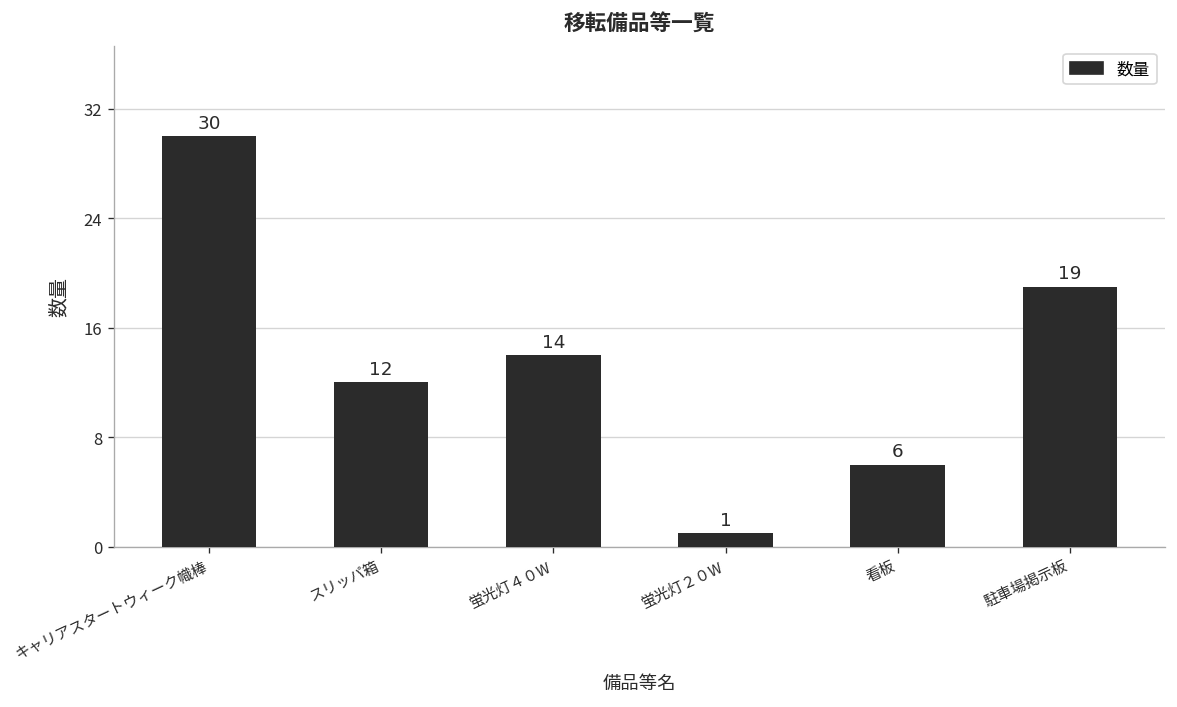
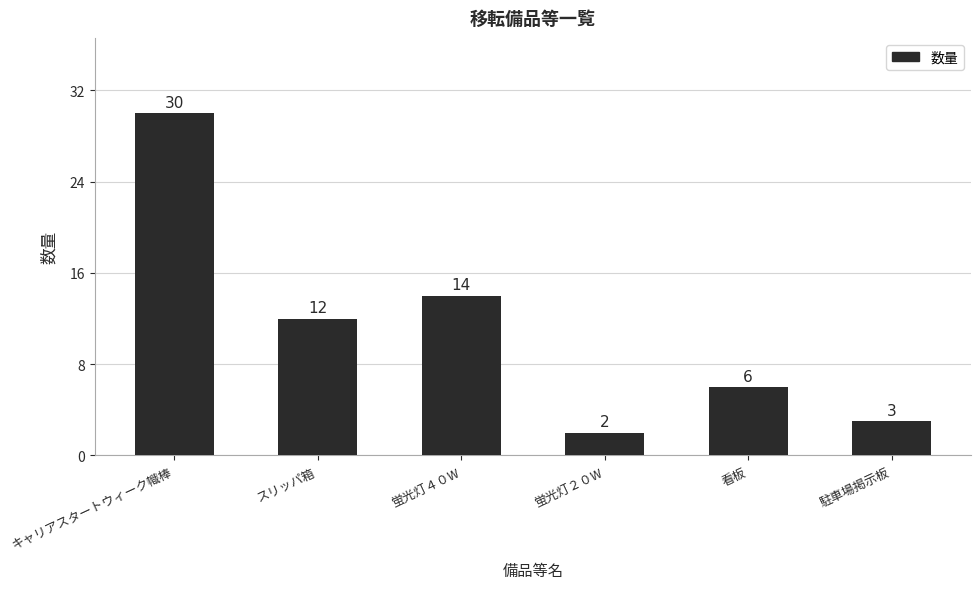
蛍光灯２０W: 1 -> 2
駐車場掲示板: 19 -> 3
